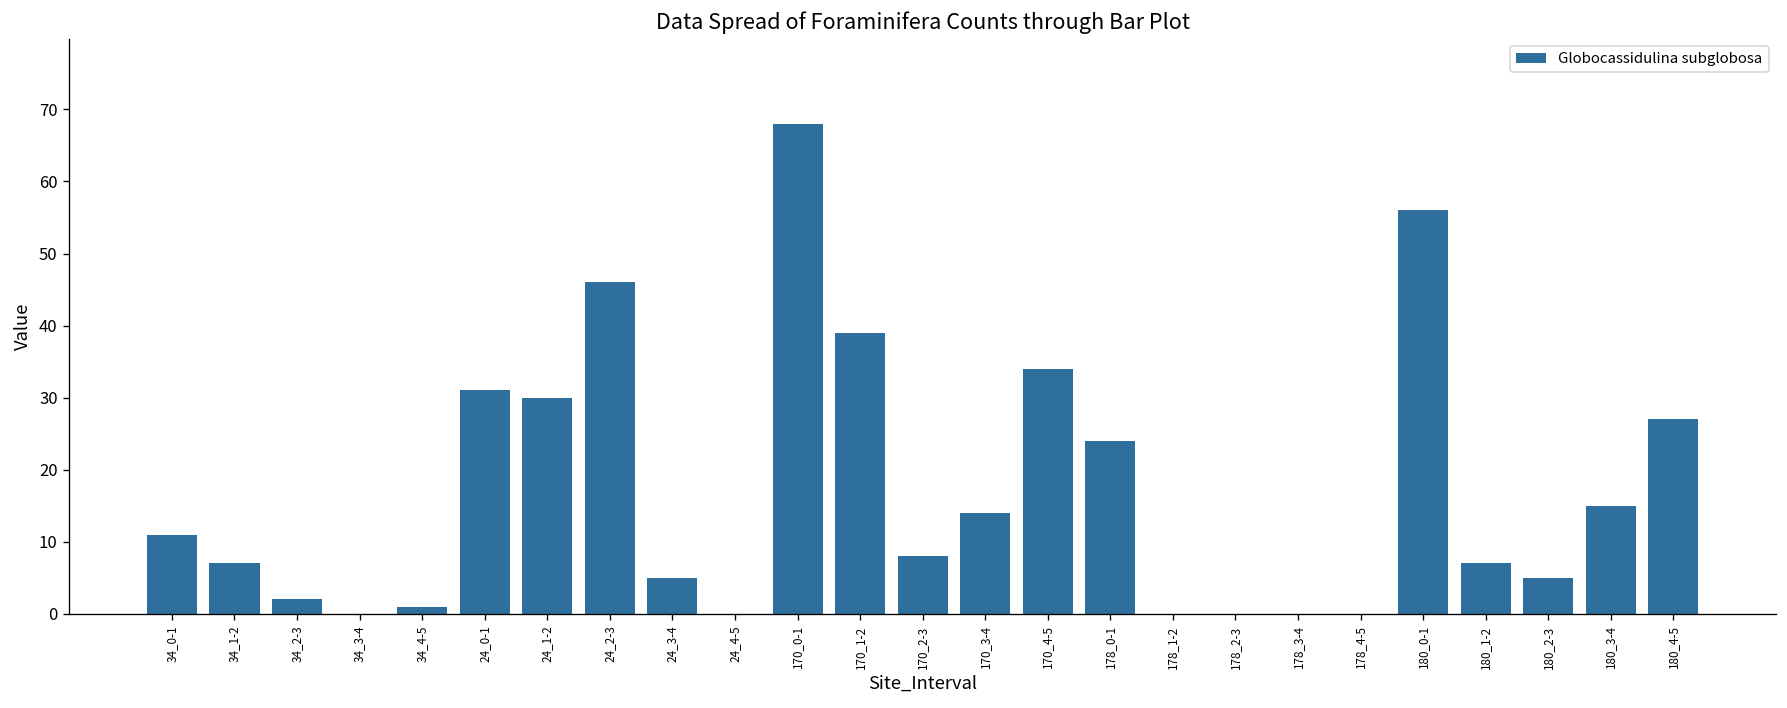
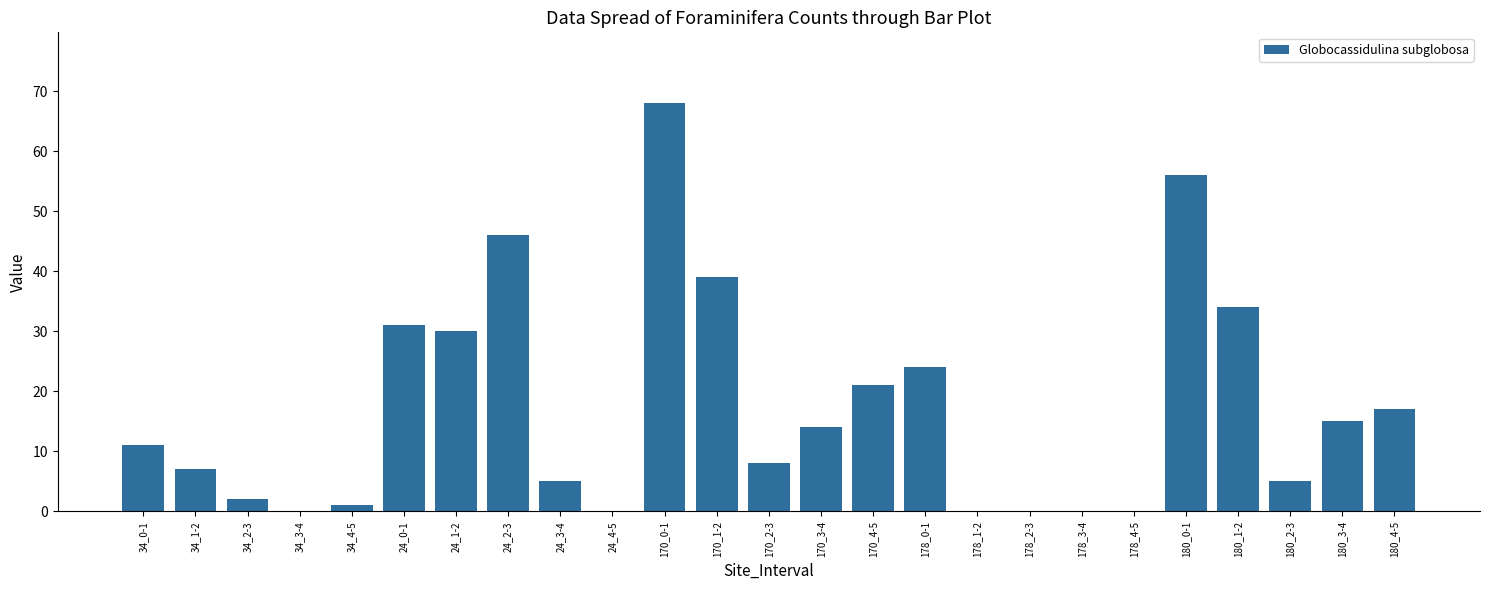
170_4-5: 34 -> 21
180_1-2: 7 -> 34
180_4-5: 27 -> 17
